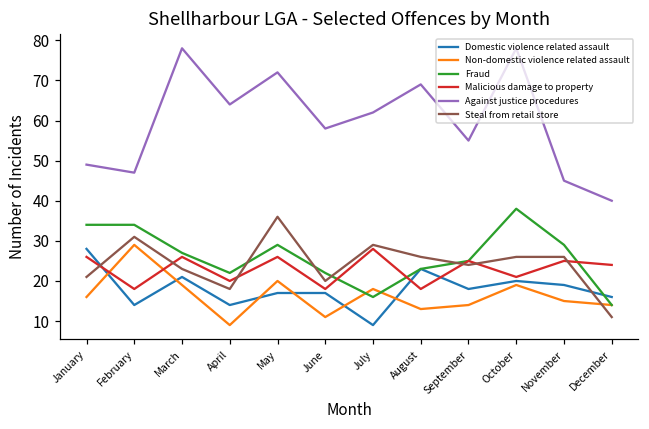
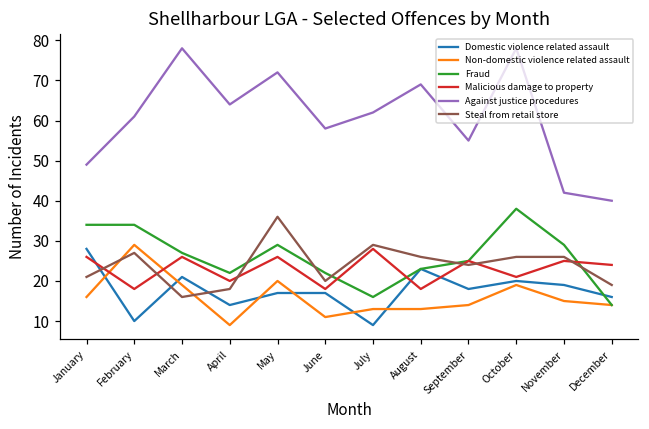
Domestic violence related assault, February: 14 -> 10
Against justice procedures, February: 47 -> 61
Steal from retail store, February: 31 -> 27
Steal from retail store, March: 23 -> 16
Non-domestic violence related assault, July: 18 -> 13
Against justice procedures, November: 45 -> 42
Steal from retail store, December: 11 -> 19
